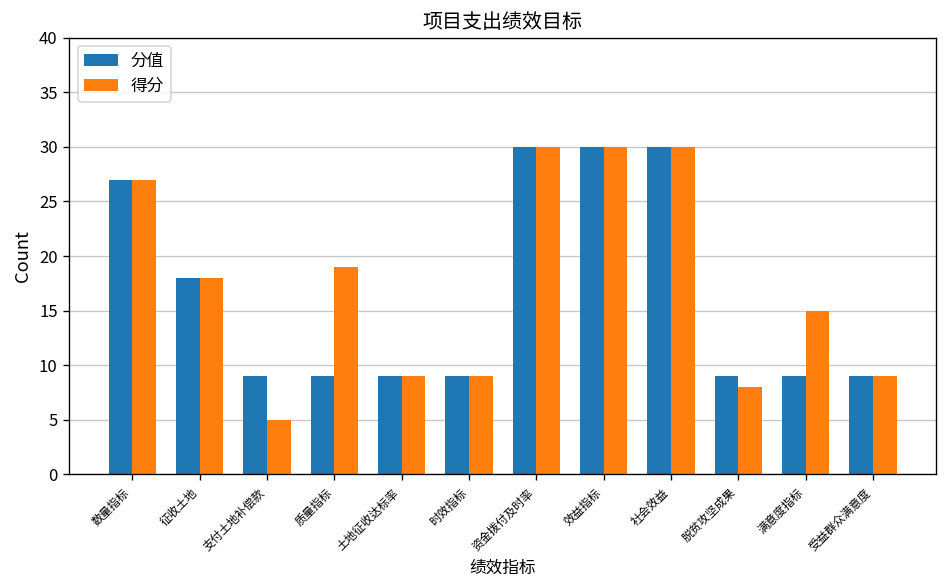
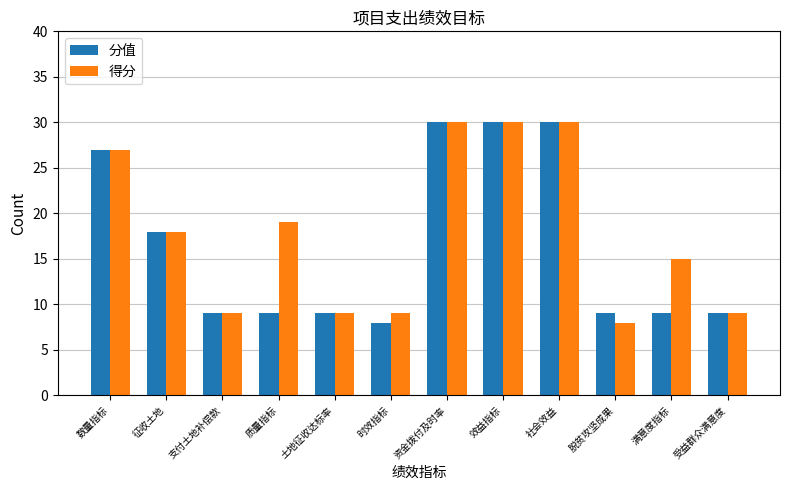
得分, 支付土地补偿款: 5 -> 9
分值, 时效指标: 9 -> 8
